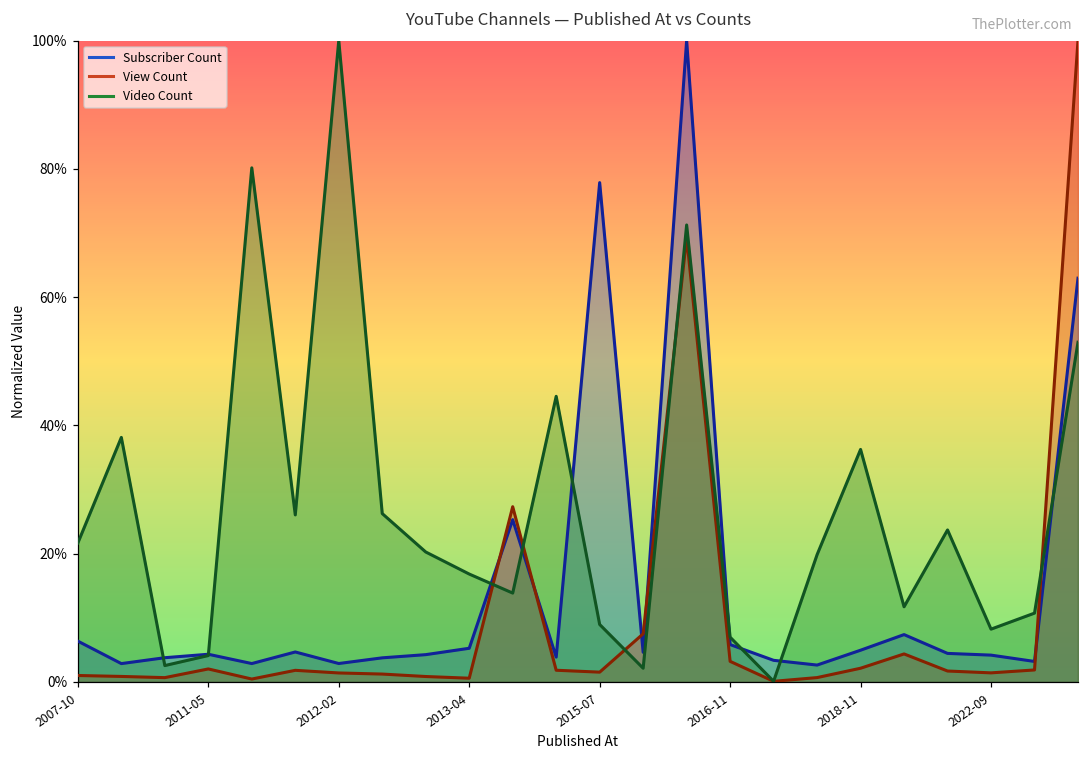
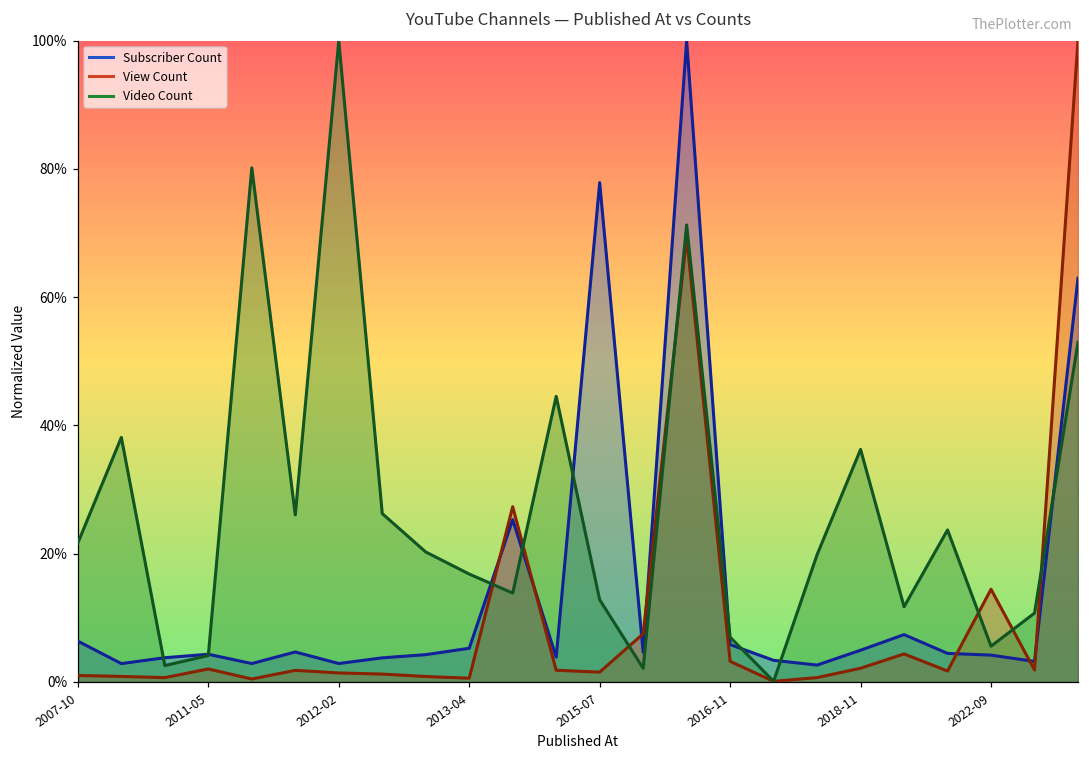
Video Count, 2015-07: 9% -> 13%
View Count, 2022-09: 1% -> 14%
Video Count, 2022-09: 8% -> 6%
